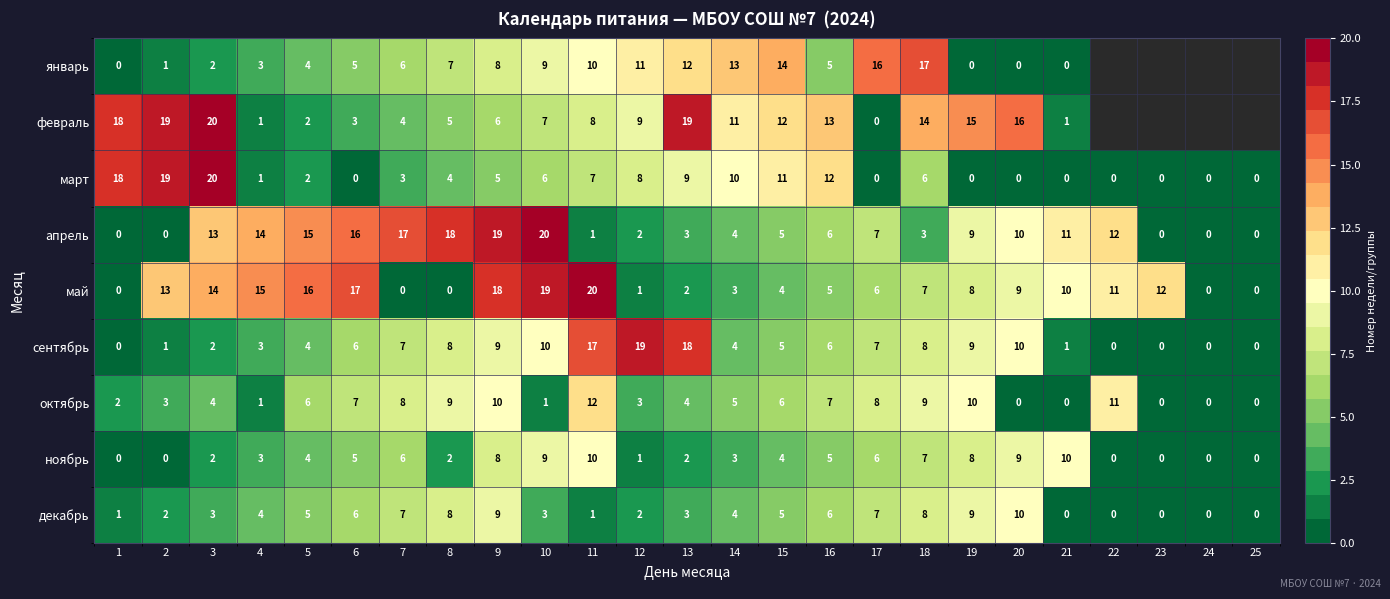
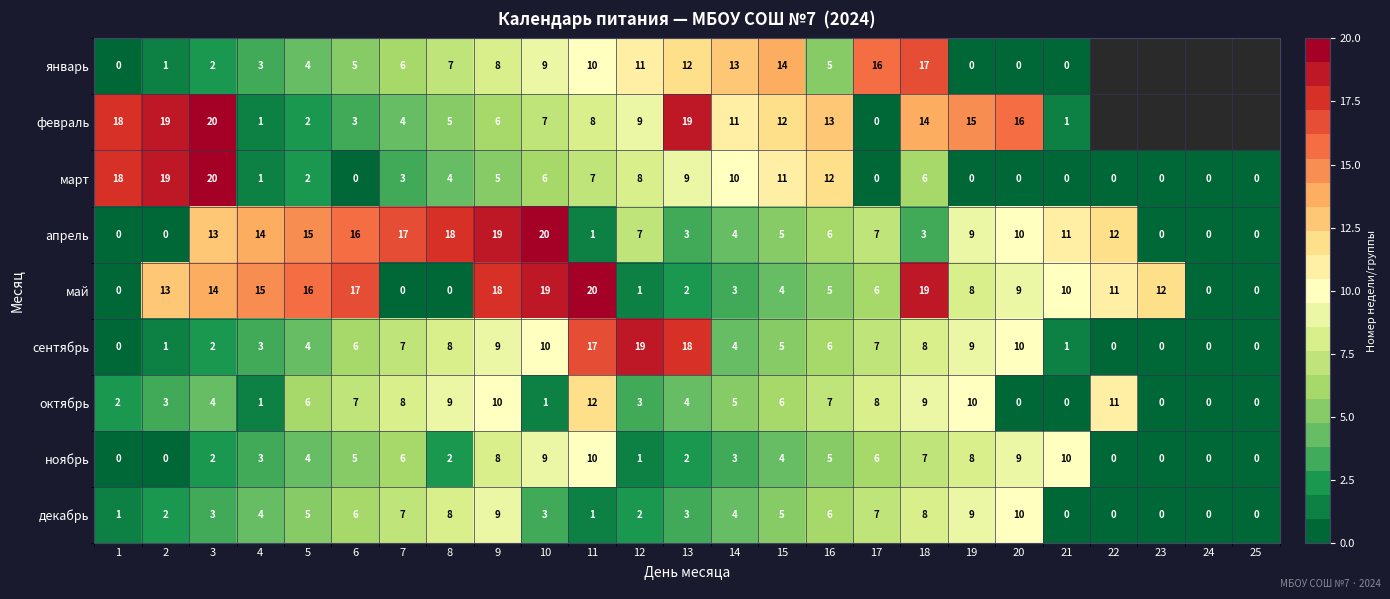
апрель, 12: 2 -> 7
май, 18: 7 -> 19
